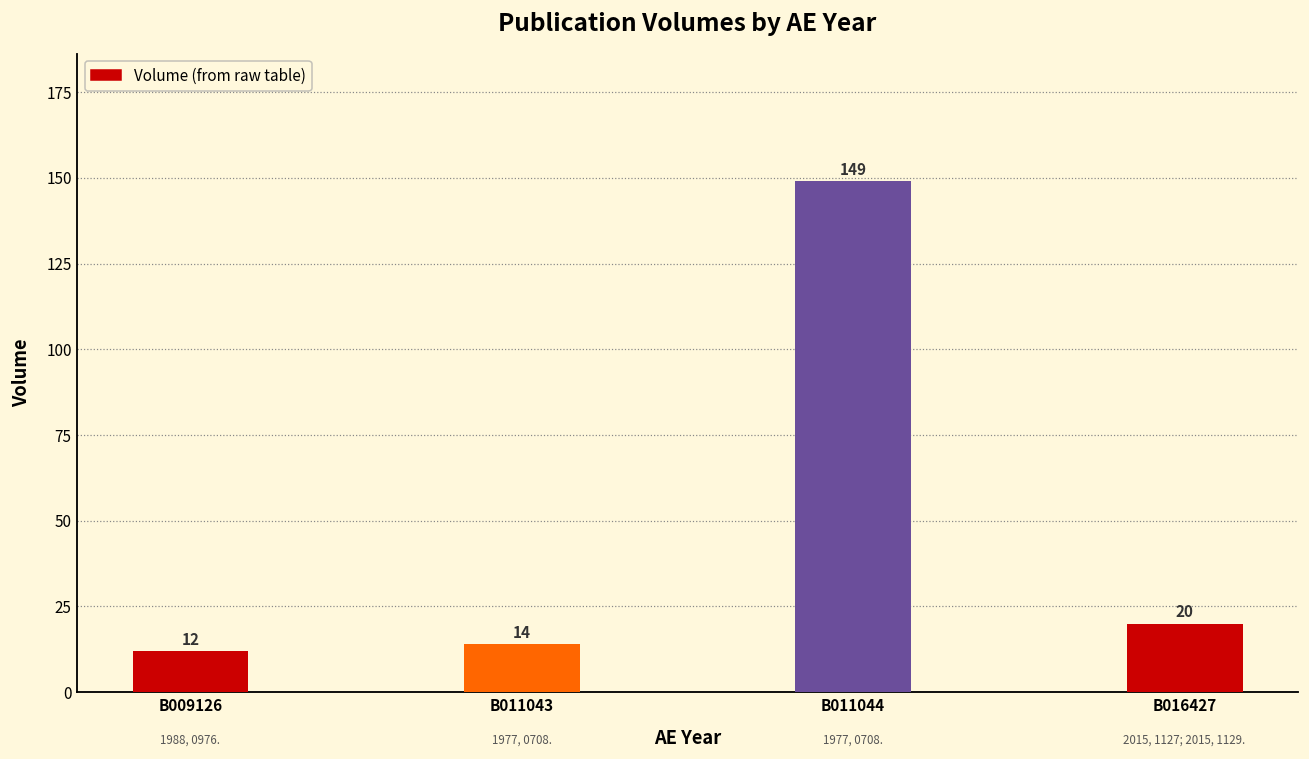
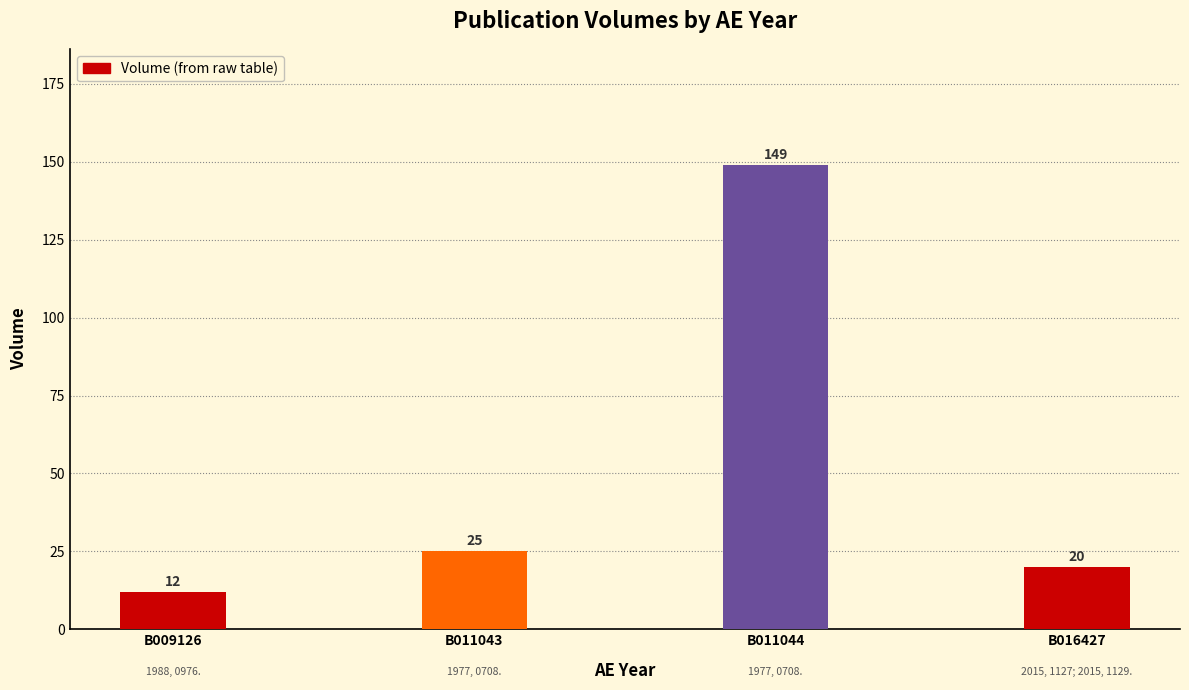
B011043: 14 -> 25
